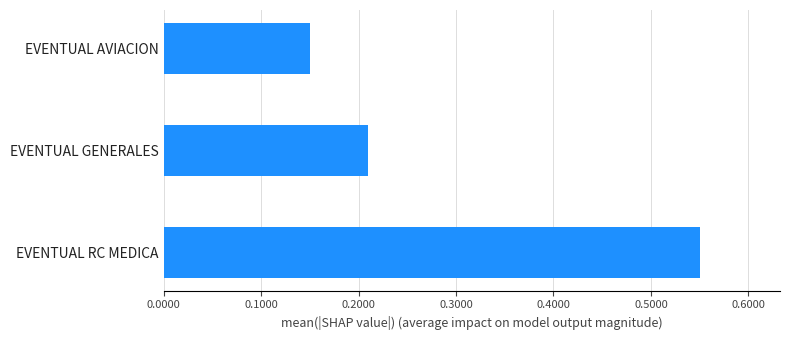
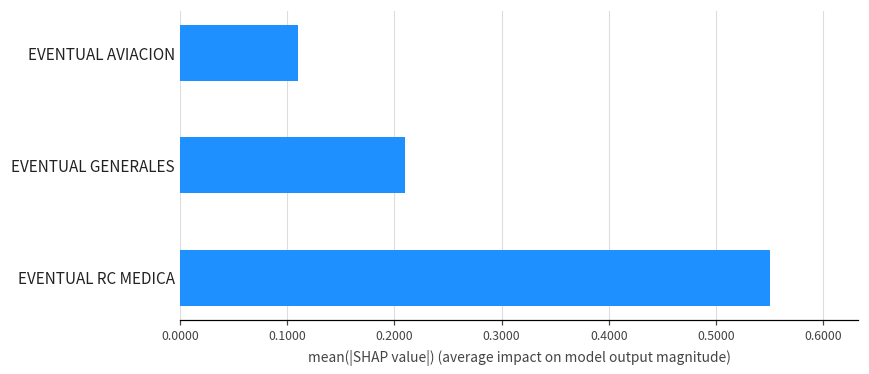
EVENTUAL AVIACION: 0.15 -> 0.11
